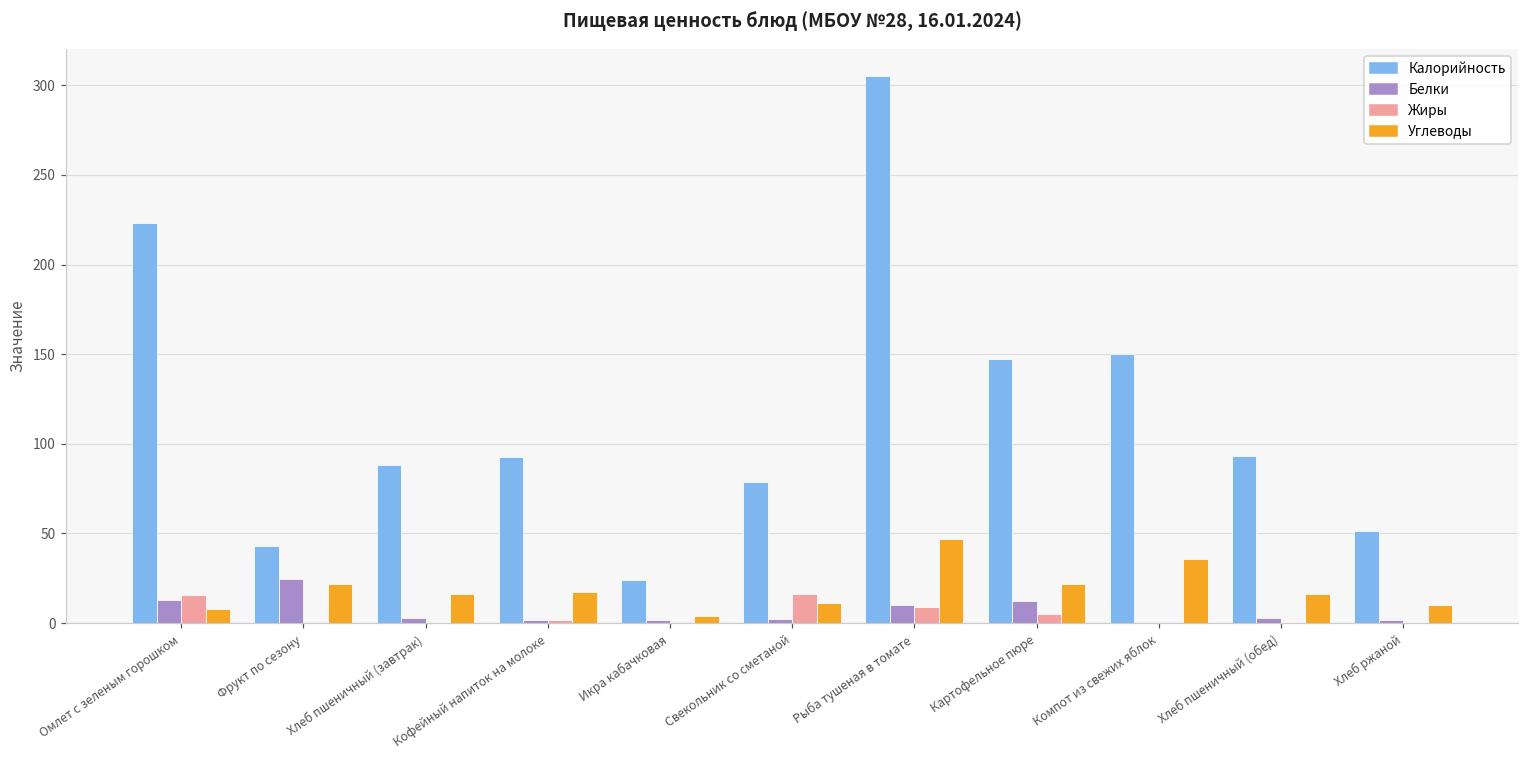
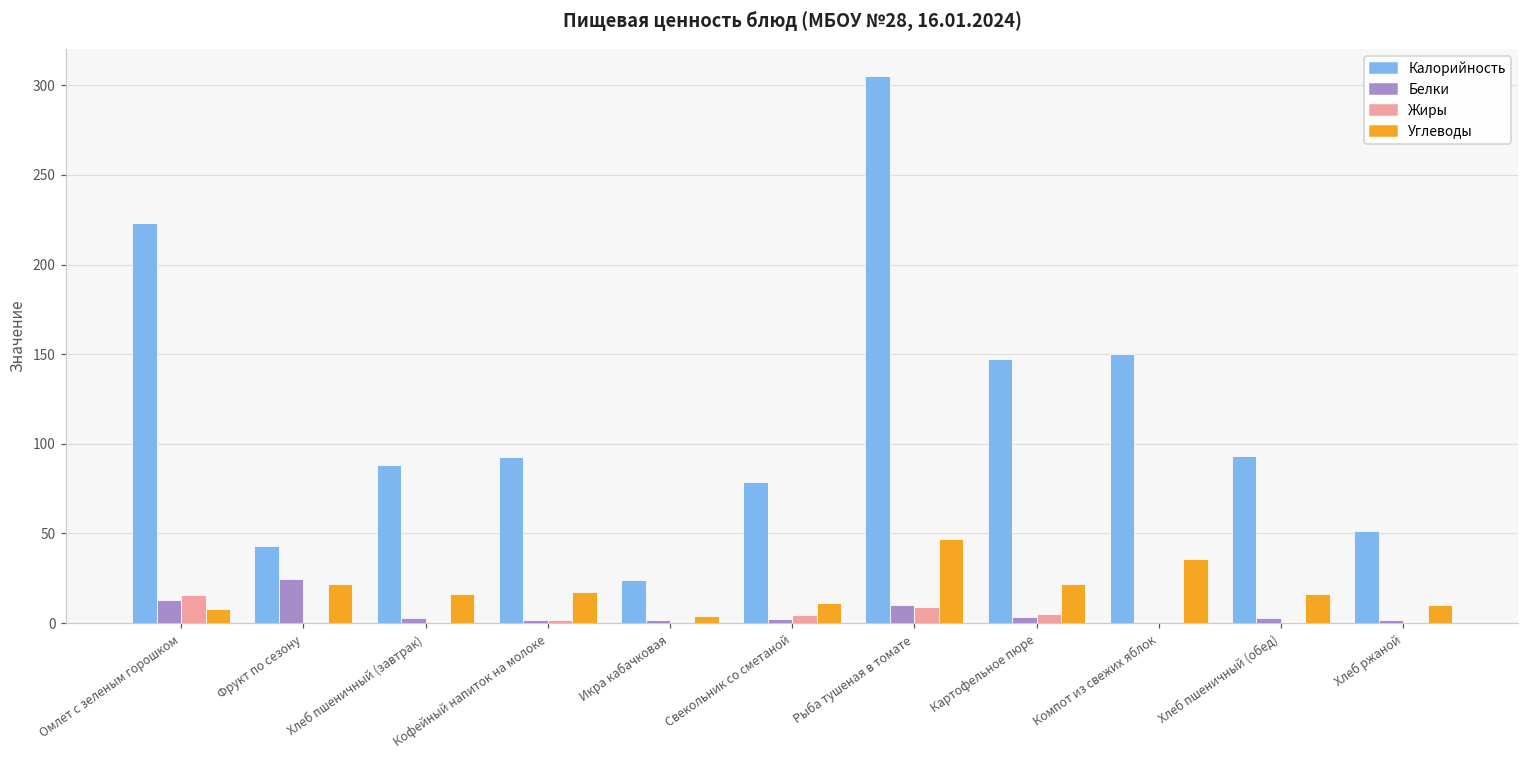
Жиры, Свекольник со сметаной: 16 -> 4
Белки, Картофельное пюре: 12 -> 3
